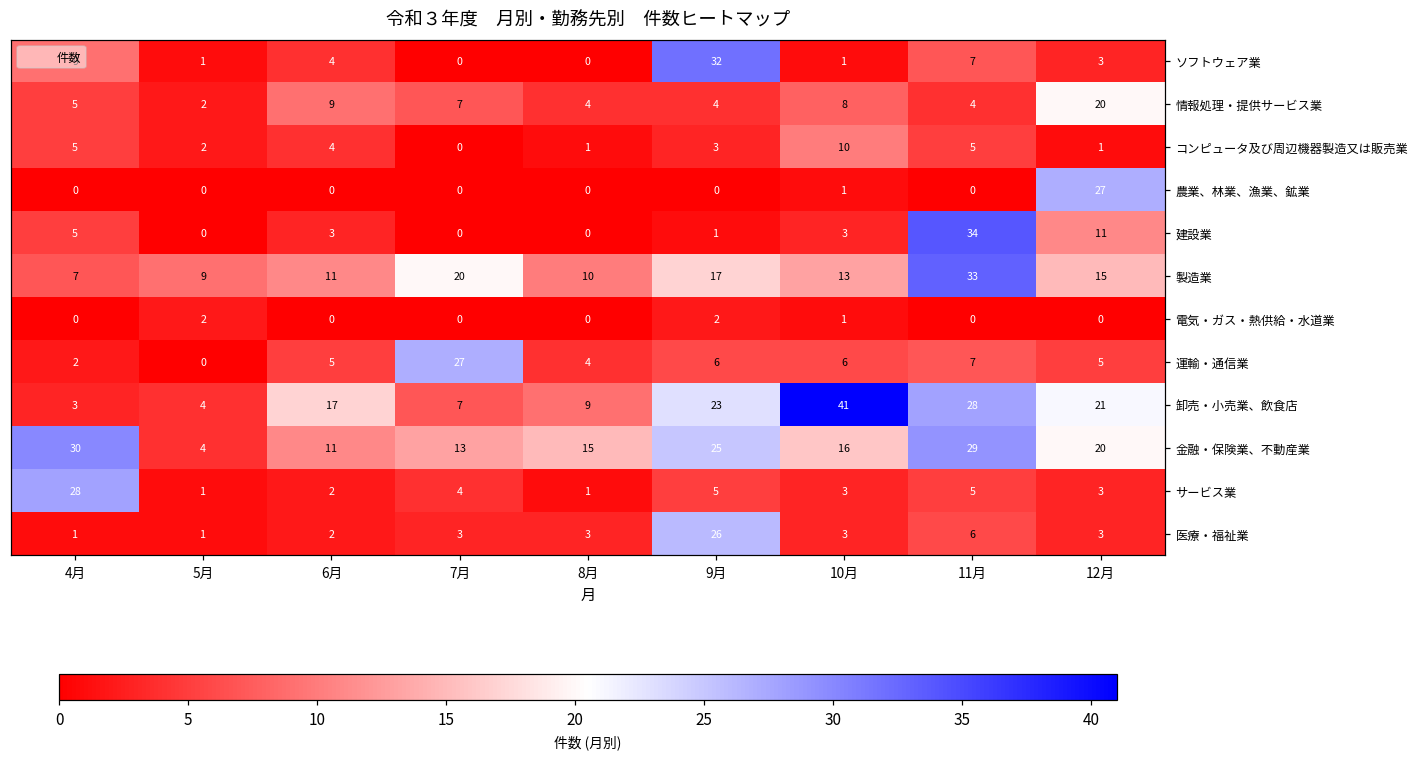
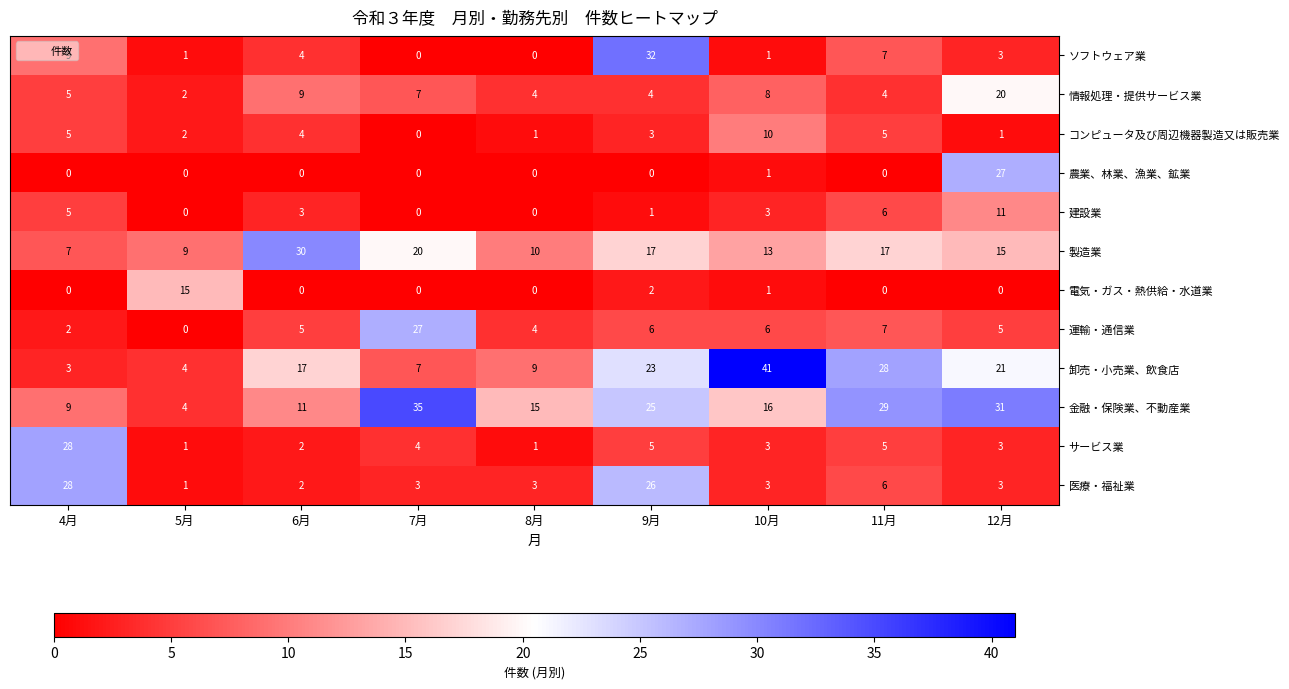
建設業, 11月: 34 -> 6
製造業, 6月: 11 -> 30
製造業, 11月: 33 -> 17
電気・ガス・熱供給・水道業, 5月: 2 -> 15
金融・保険業、不動産業, 4月: 30 -> 9
金融・保険業、不動産業, 7月: 13 -> 35
金融・保険業、不動産業, 12月: 20 -> 31
医療・福祉業, 4月: 1 -> 28
